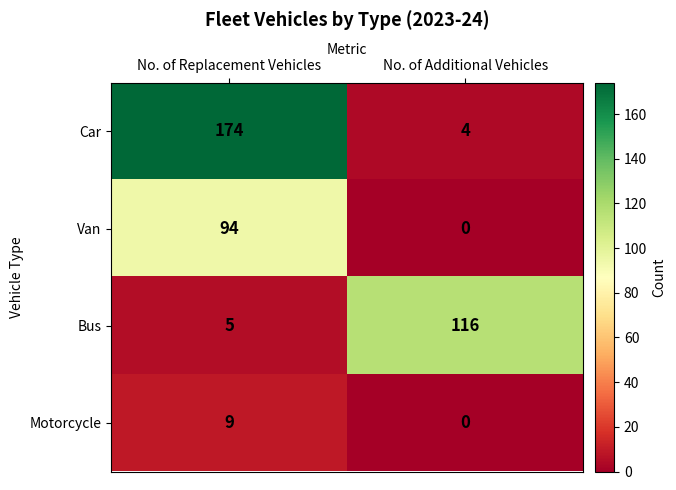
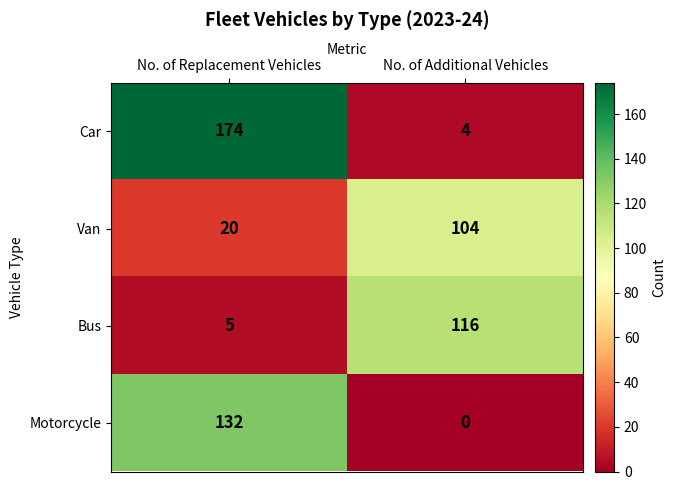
Van, No. of Replacement Vehicles: 94 -> 20
Van, No. of Additional Vehicles: 0 -> 104
Motorcycle, No. of Replacement Vehicles: 9 -> 132
